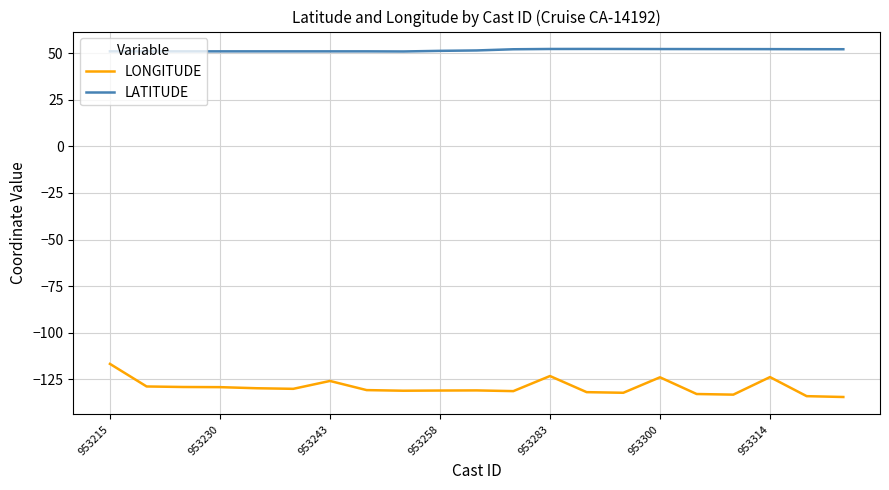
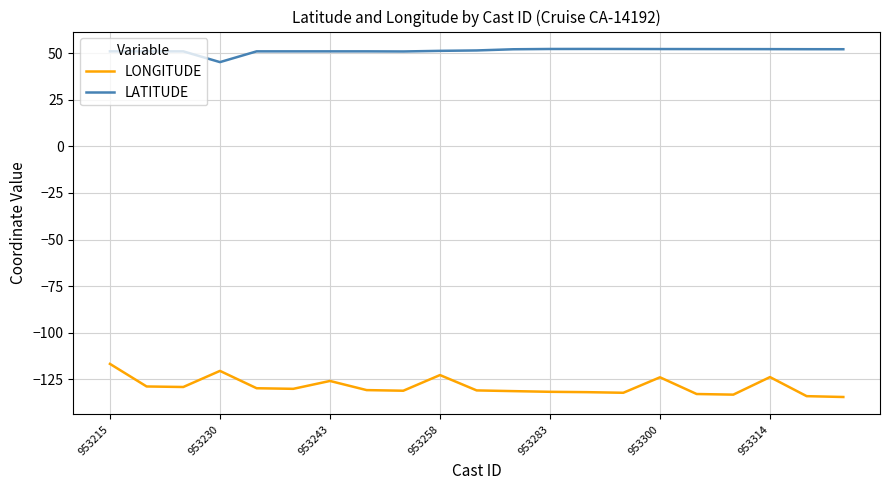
LONGITUDE, 953230: -129 -> -120
LATITUDE, 953230: 51 -> 45
LONGITUDE, 953258: -131 -> -123
LONGITUDE, 953283: -123 -> -132
